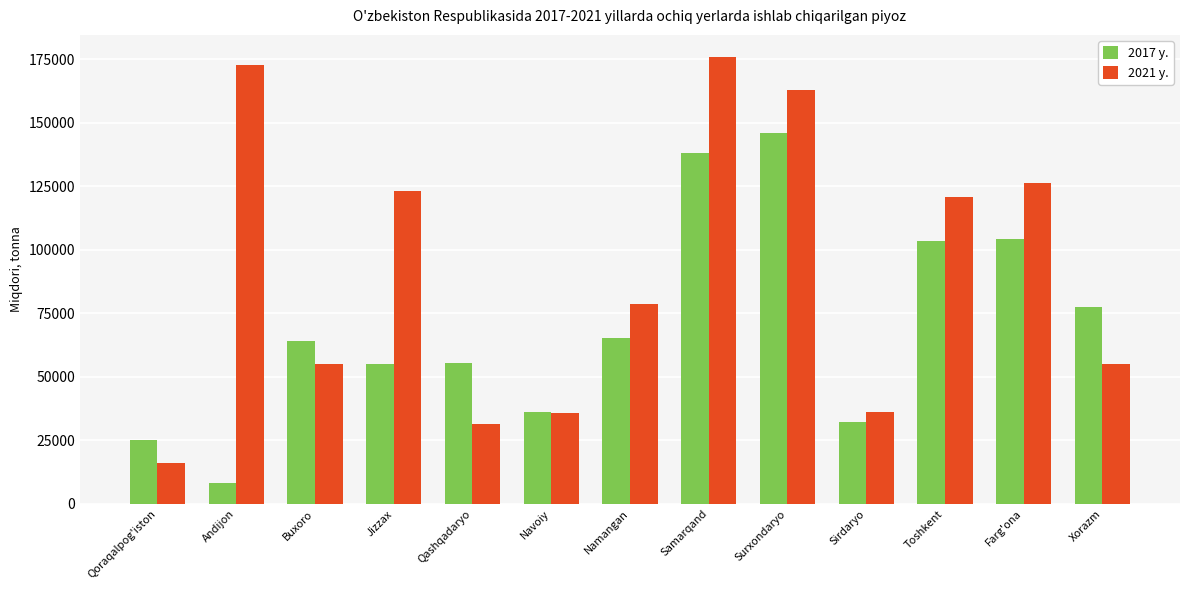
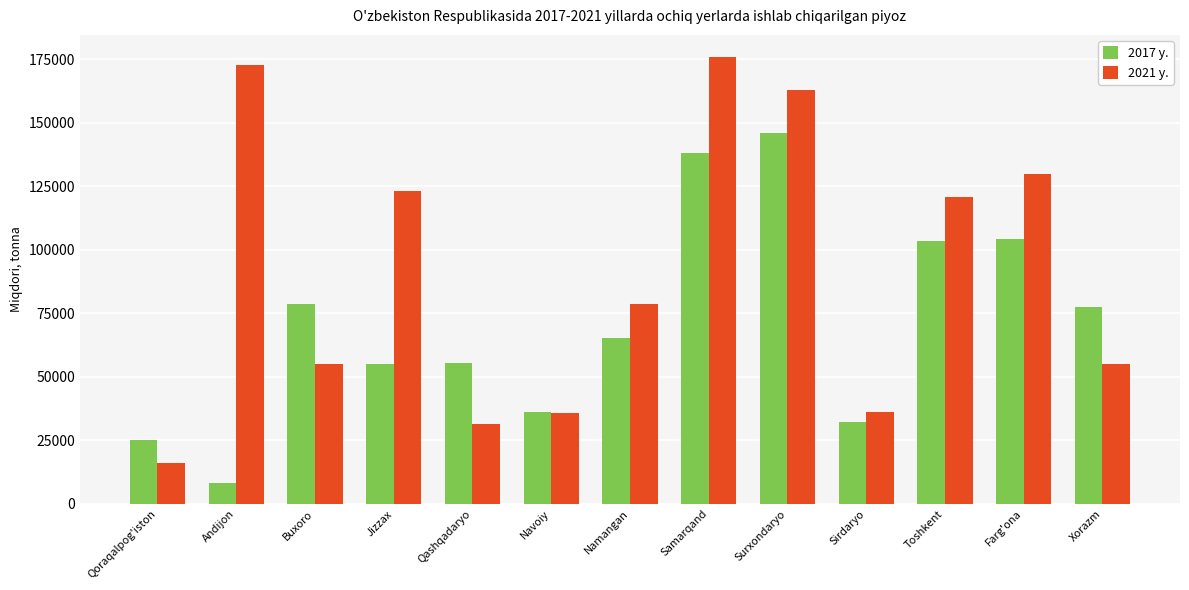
2017 y., Buxoro: 64000 -> 79000
2021 y., Farg'ona: 126000 -> 130000
